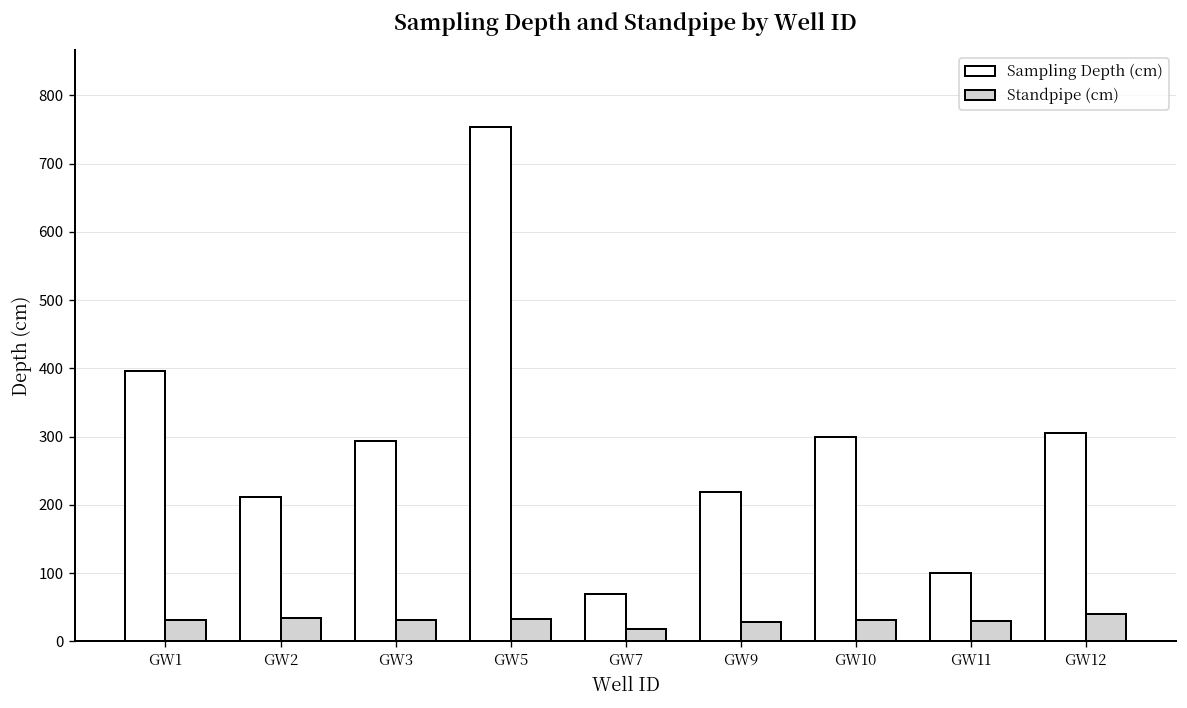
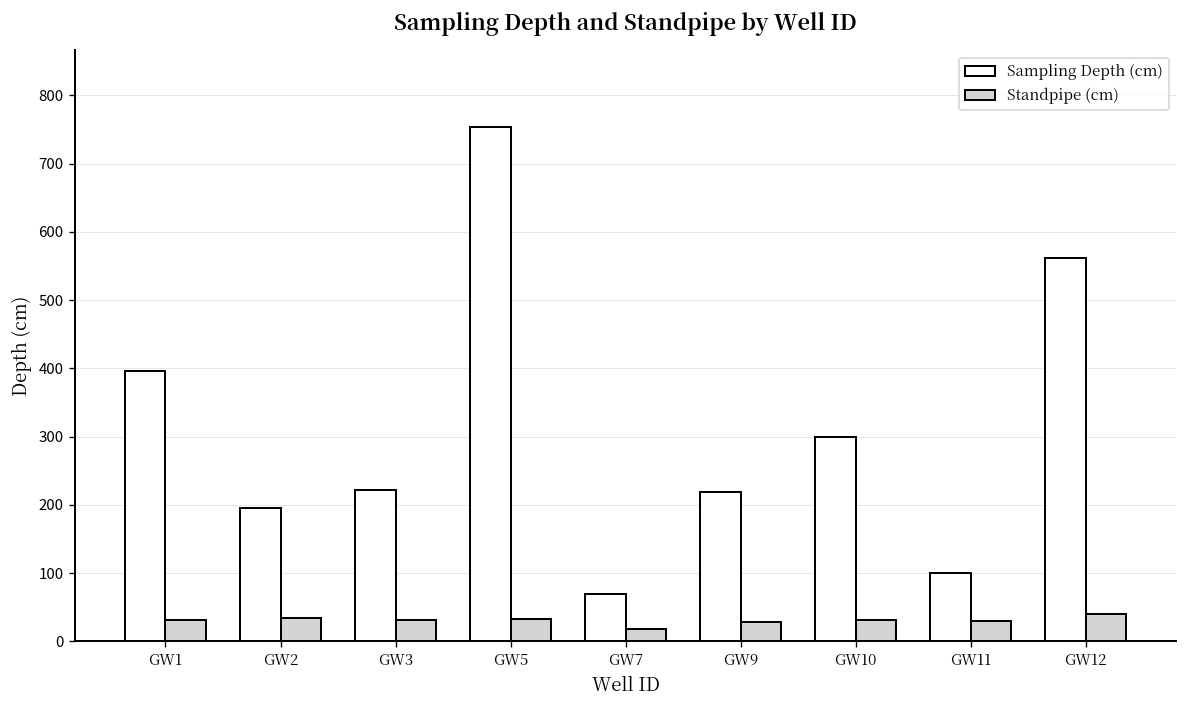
Sampling Depth (cm), GW2: 210 -> 200
Sampling Depth (cm), GW3: 290 -> 220
Sampling Depth (cm), GW12: 310 -> 560
